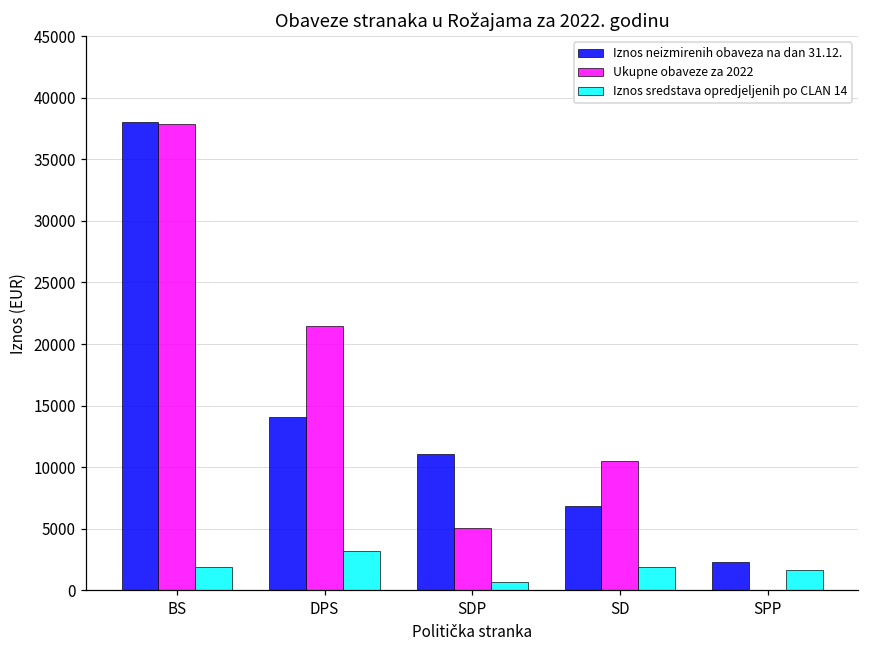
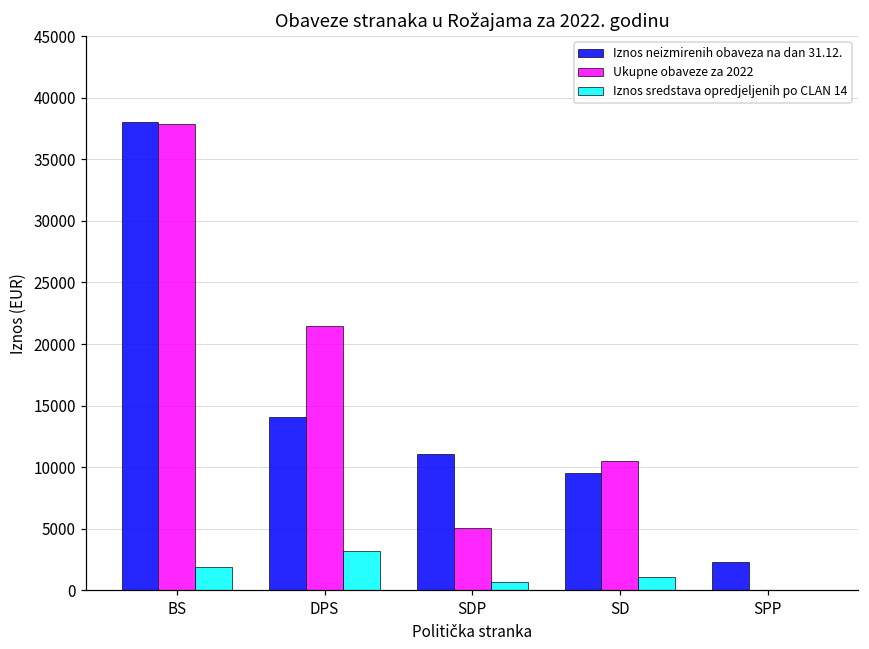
Iznos neizmirenih obaveza na dan 31.12., SD: 6800 -> 9500
Iznos sredstava opredjeljenih po CLAN 14, SD: 1900 -> 1100
Iznos sredstava opredjeljenih po CLAN 14, SPP: 1700 -> 0
